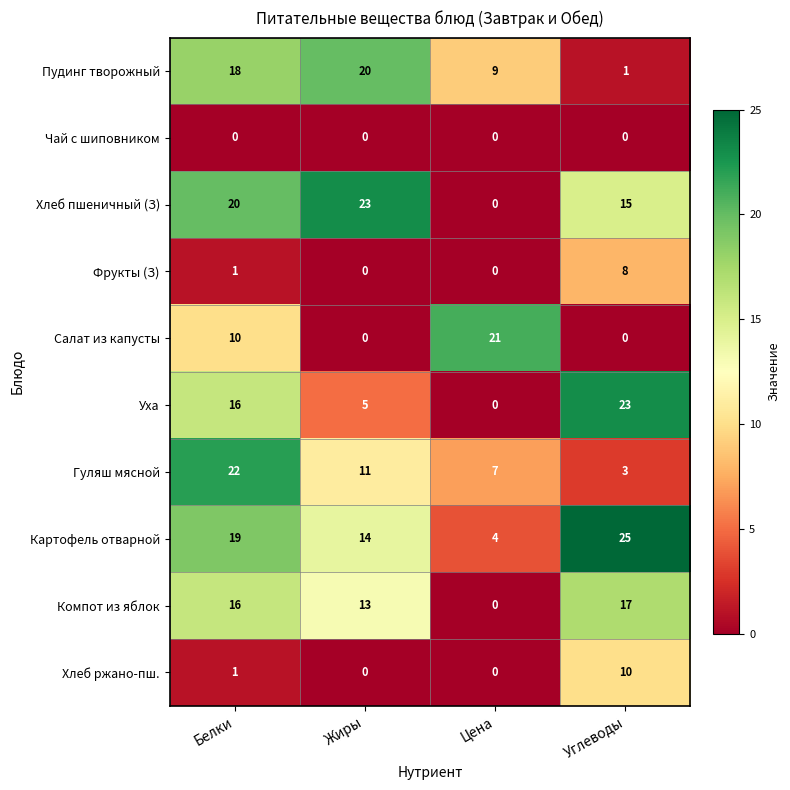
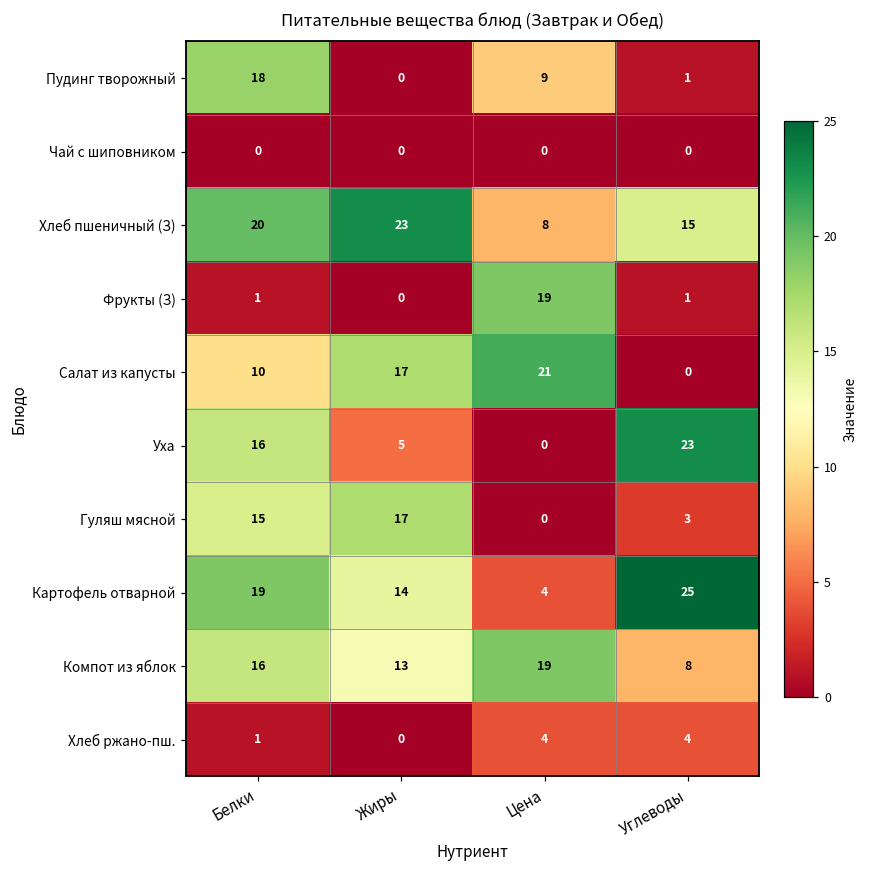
Пудинг творожный, Жиры: 20 -> 0
Хлеб пшеничный (З), Цена: 0 -> 8
Фрукты (З), Цена: 0 -> 19
Фрукты (З), Углеводы: 8 -> 1
Салат из капусты, Жиры: 0 -> 17
Гуляш мясной, Белки: 22 -> 15
Гуляш мясной, Жиры: 11 -> 17
Гуляш мясной, Цена: 7 -> 0
Компот из яблок, Цена: 0 -> 19
Компот из яблок, Углеводы: 17 -> 8
Хлеб ржано-пш., Цена: 0 -> 4
Хлеб ржано-пш., Углеводы: 10 -> 4
